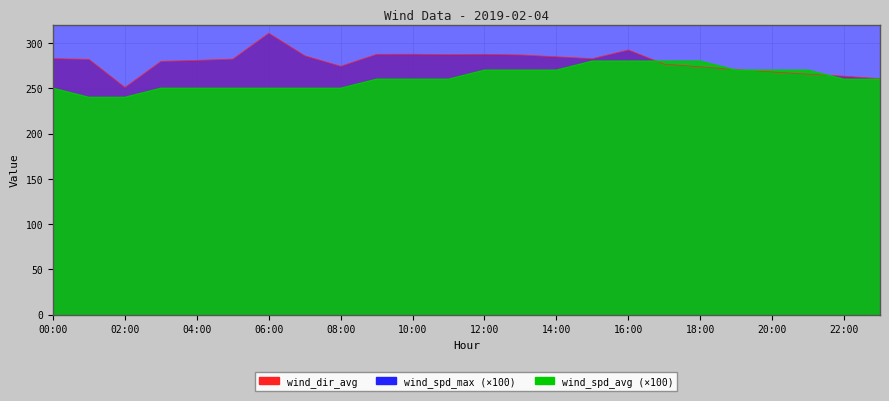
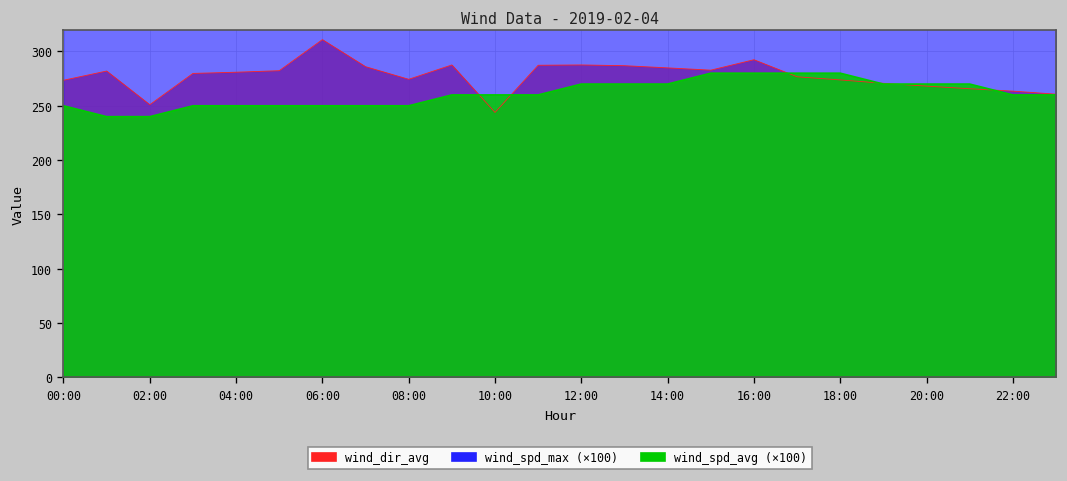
wind_dir_avg, 00:00: 280 -> 270
wind_dir_avg, 10:00: 290 -> 240
